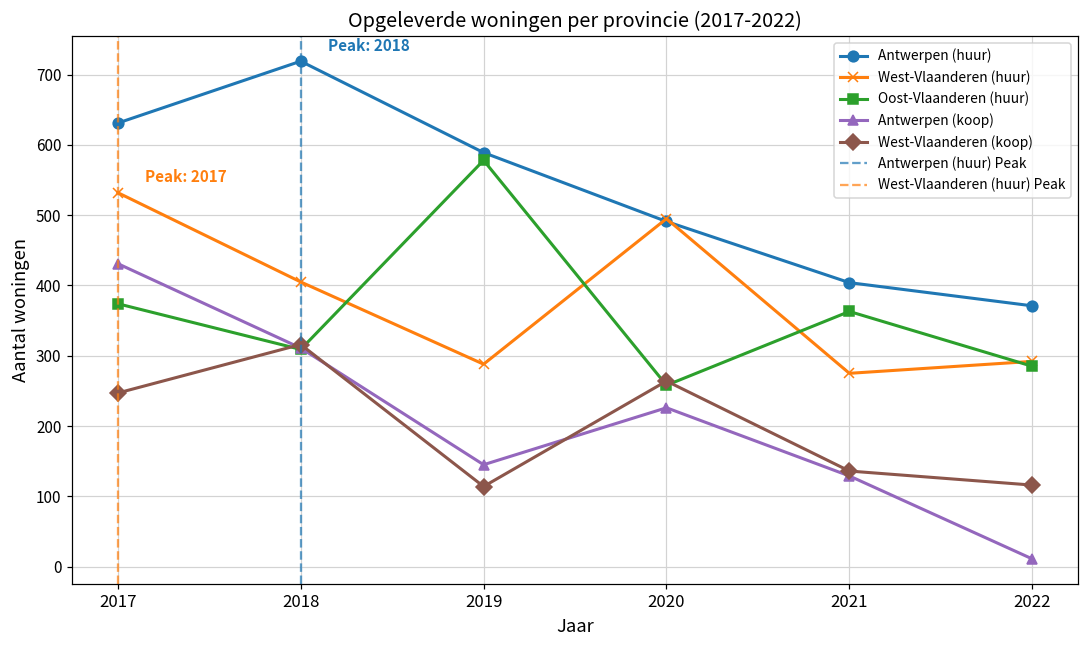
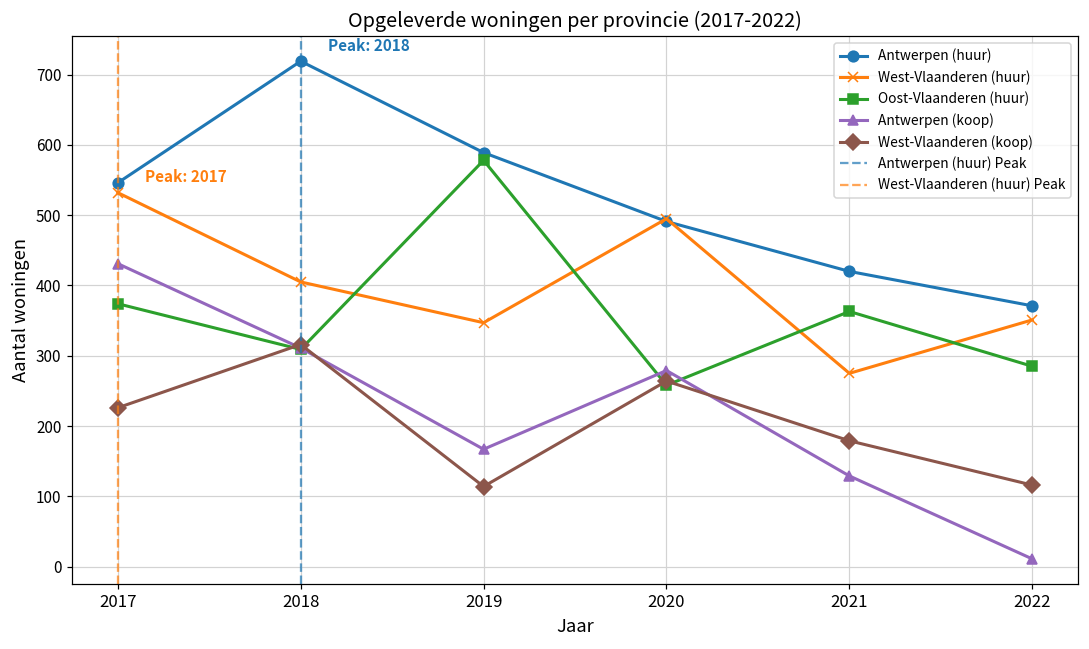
Antwerpen (huur), 2017: 630 -> 550
West-Vlaanderen (koop), 2017: 250 -> 230
West-Vlaanderen (huur), 2019: 290 -> 350
Antwerpen (koop), 2019: 150 -> 170
Antwerpen (koop), 2020: 230 -> 280
Antwerpen (huur), 2021: 400 -> 420
West-Vlaanderen (koop), 2021: 140 -> 180
West-Vlaanderen (huur), 2022: 290 -> 350
